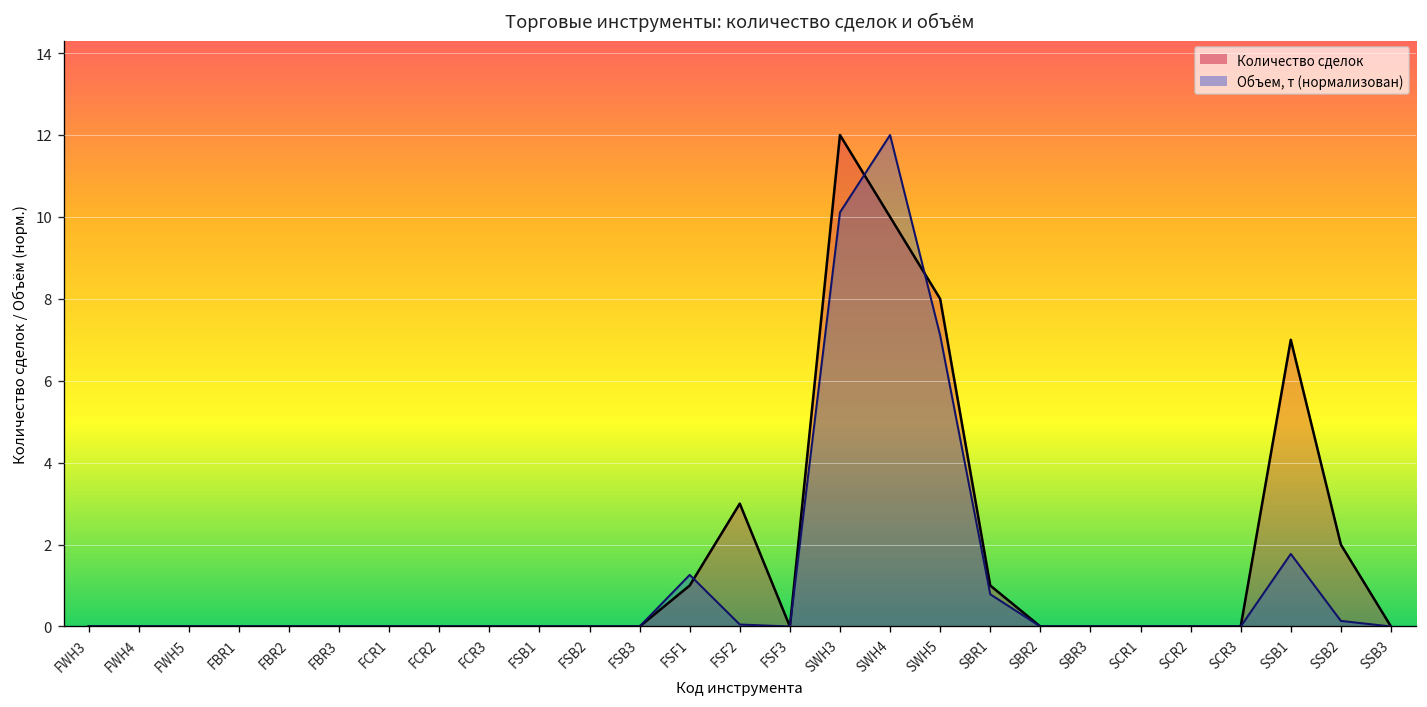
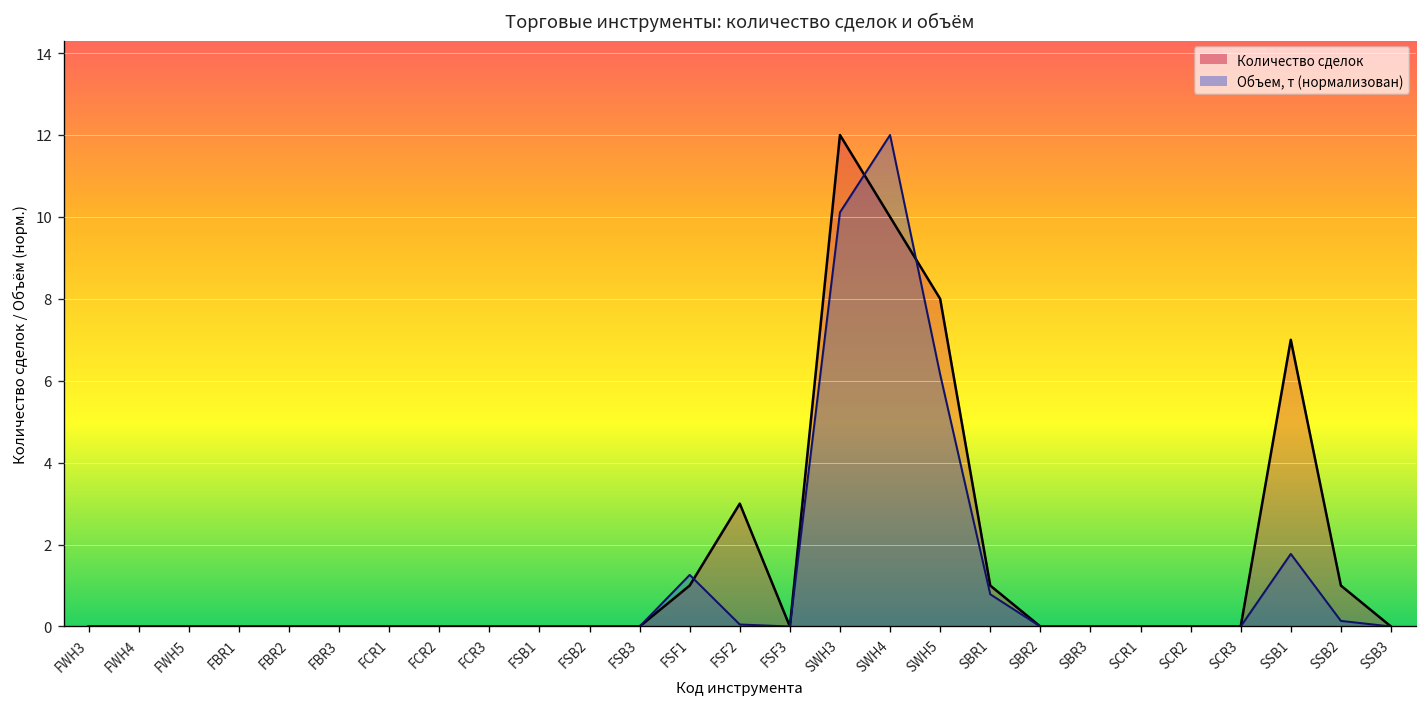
Объем, т (нормализован), SWH5: 7.1 -> 6.2
Количество сделок, SSB2: 2 -> 1
